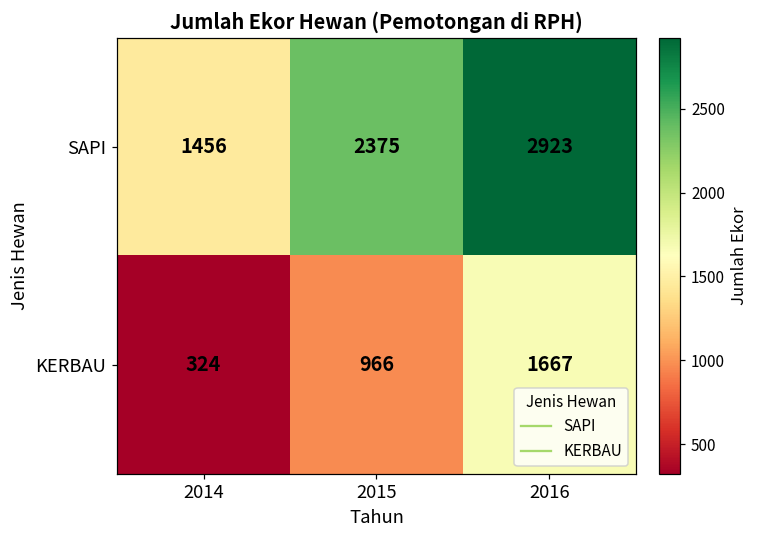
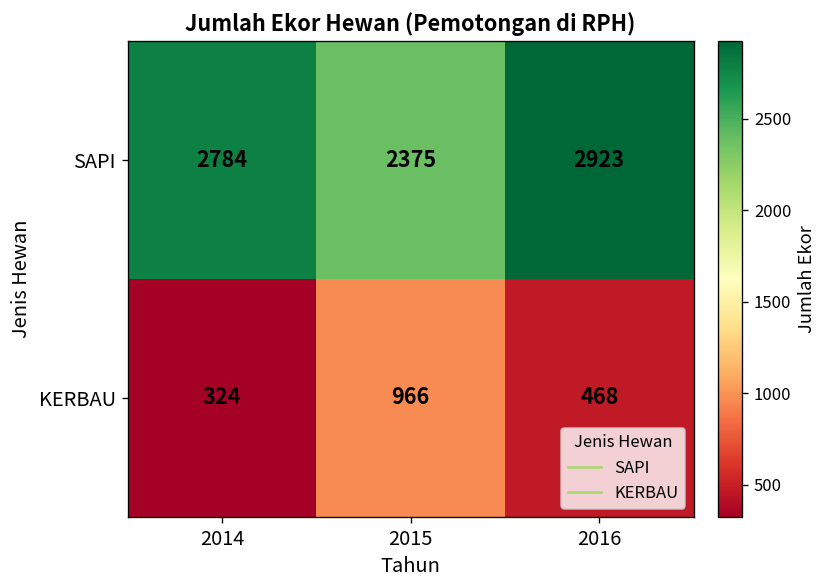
SAPI, 2014: 1456 -> 2784
KERBAU, 2016: 1667 -> 468
